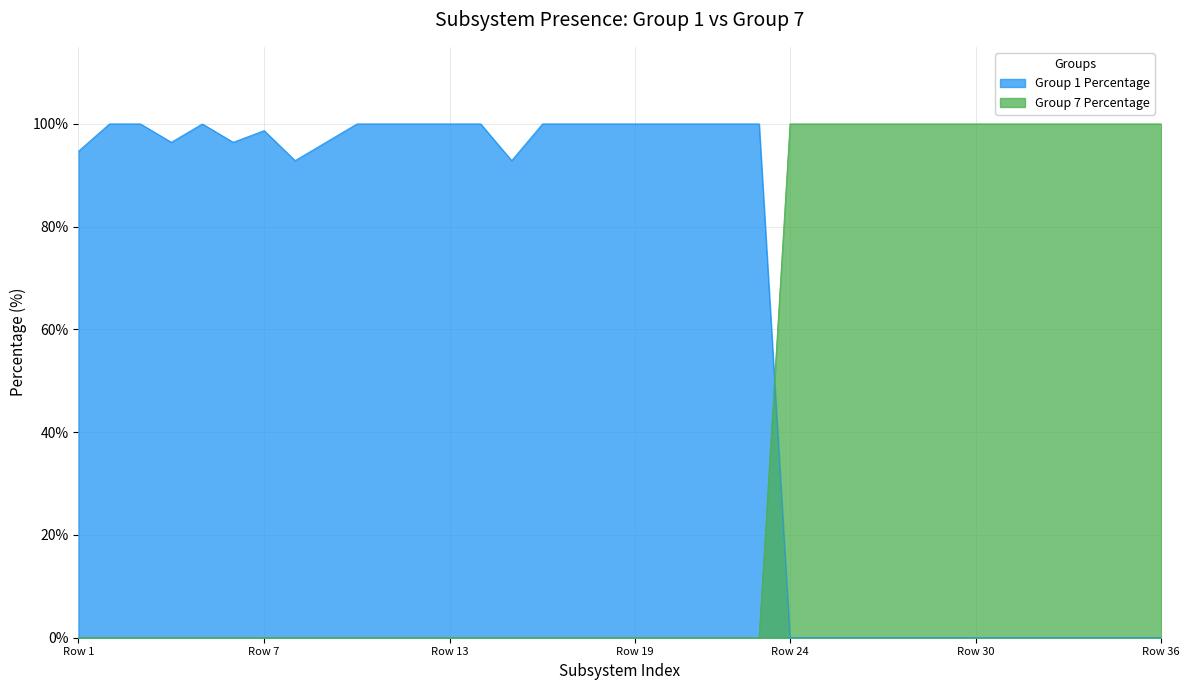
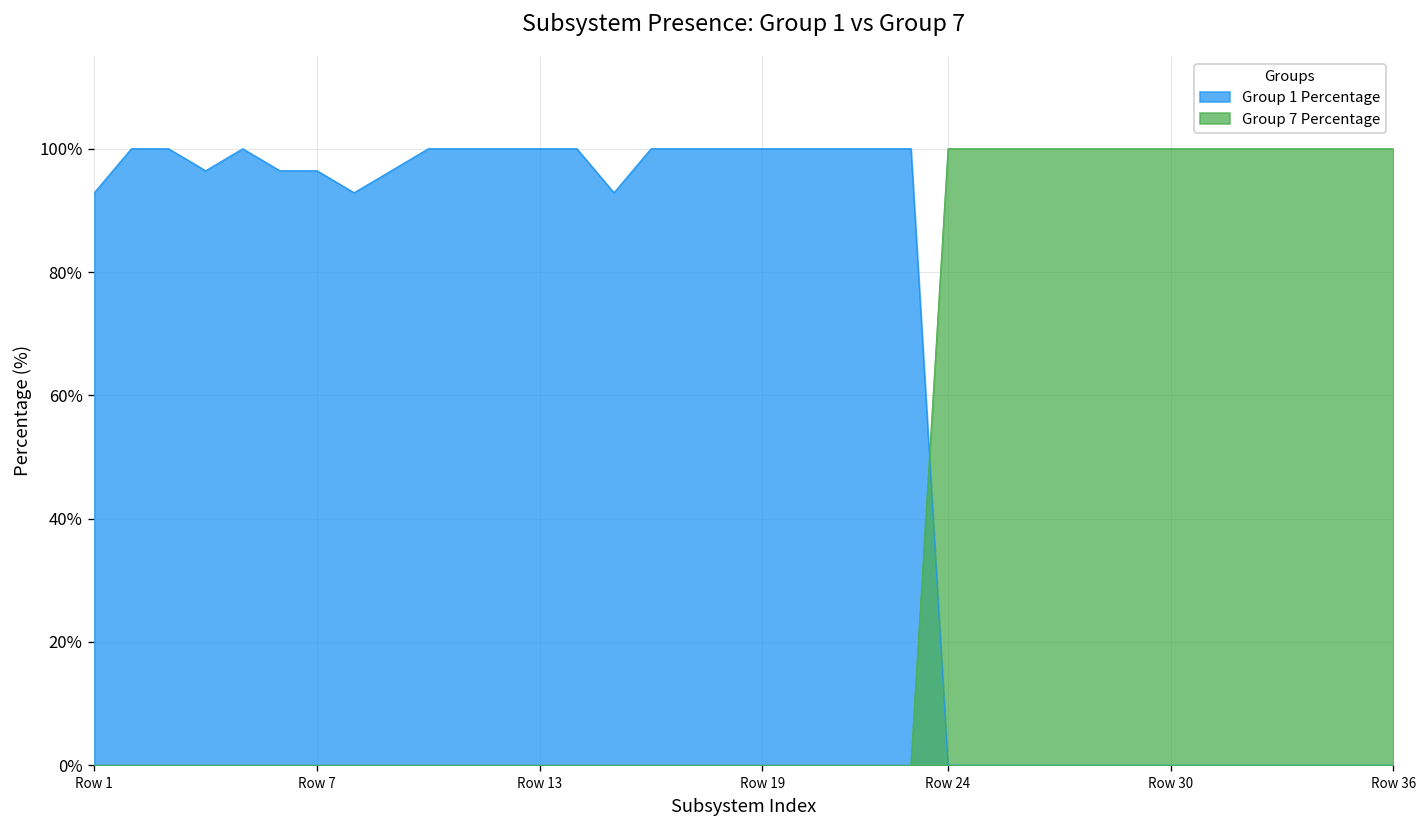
Group 1 Percentage, Row 1: 95% -> 93%
Group 1 Percentage, Row 7: 99% -> 96%
